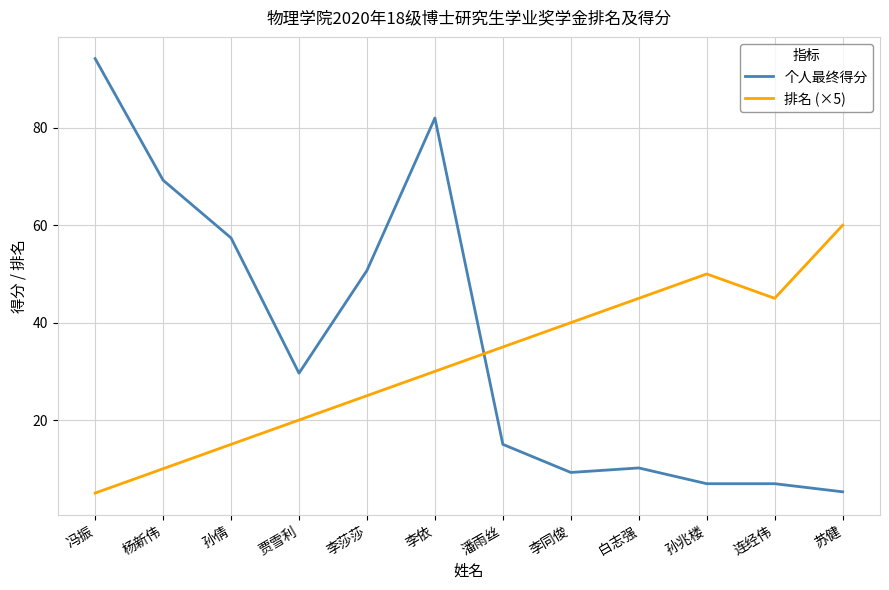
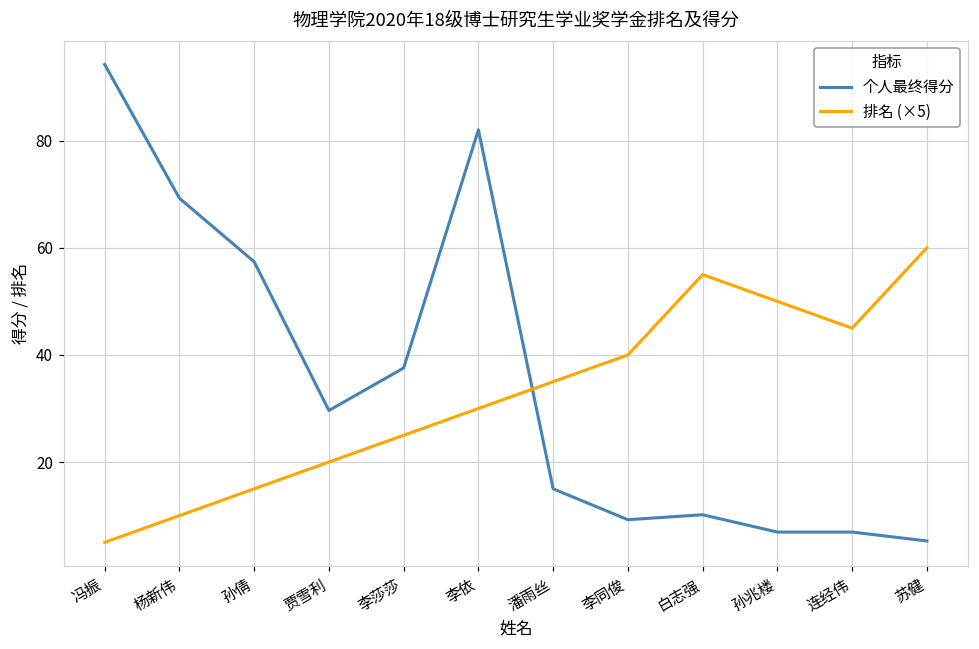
个人最终得分, 李莎莎: 51 -> 38
排名 (×5), 白志强: 45 -> 55
